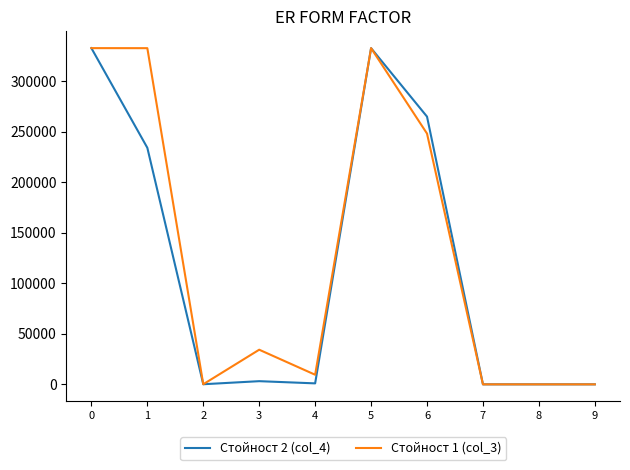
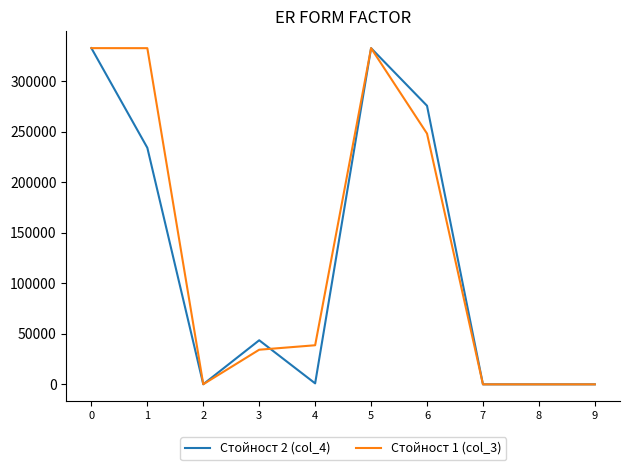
Стойност 2 (col_4), 3: 3000 -> 44000
Стойност 1 (col_3), 4: 10000 -> 39000
Стойност 2 (col_4), 6: 265000 -> 276000
